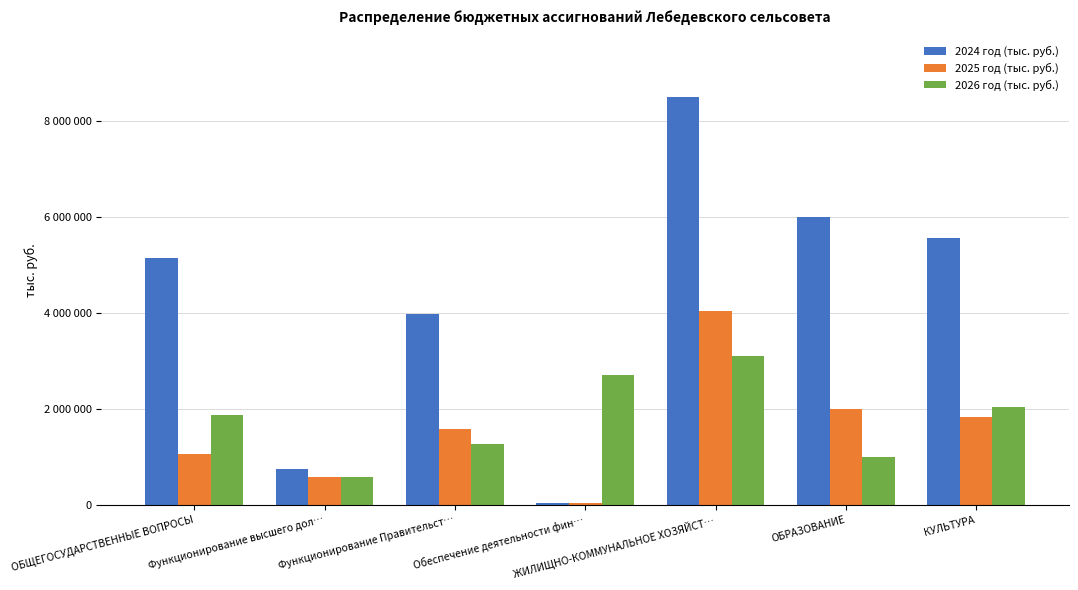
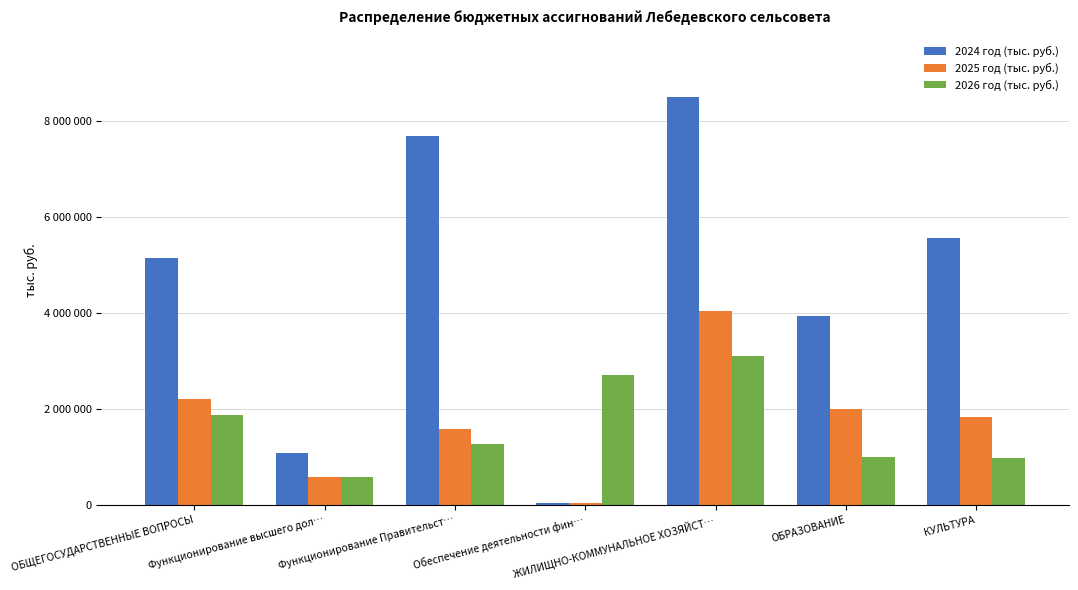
2025 год (тыс. руб.), ОБЩЕГОСУДАРСТВЕННЫЕ ВОПРОСЫ: 1100000 -> 2200000
2024 год (тыс. руб.), Функционирование высшего дол…: 700000 -> 1100000
2024 год (тыс. руб.), Функционирование Правительст…: 4000000 -> 7700000
2024 год (тыс. руб.), ОБРАЗОВАНИЕ: 6000000 -> 3900000
2026 год (тыс. руб.), КУЛЬТУРА: 2000000 -> 1000000
